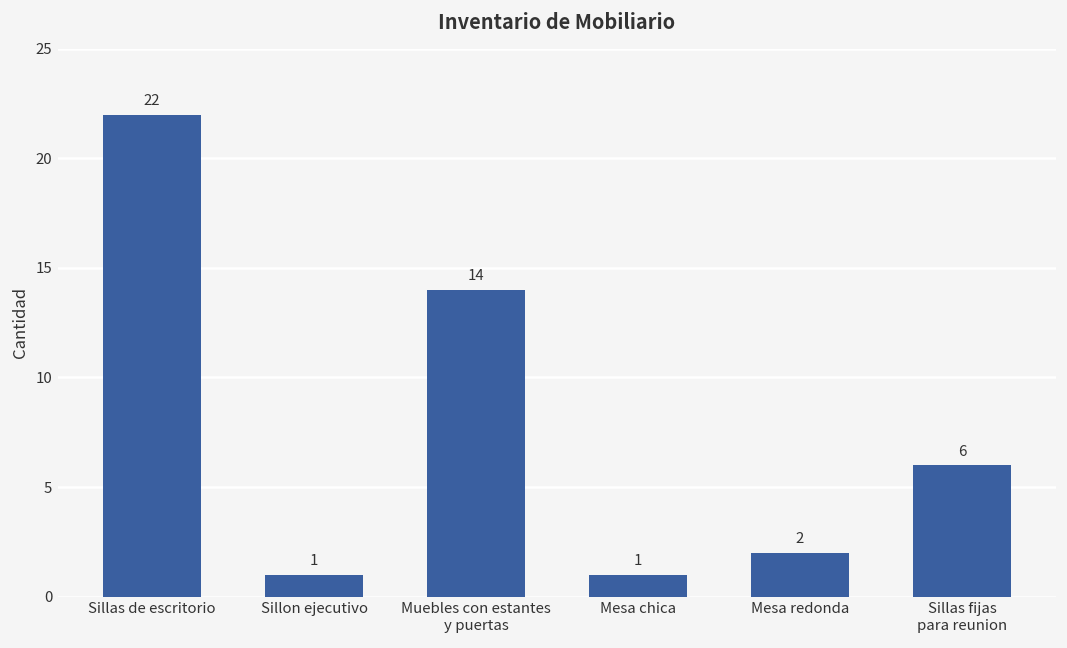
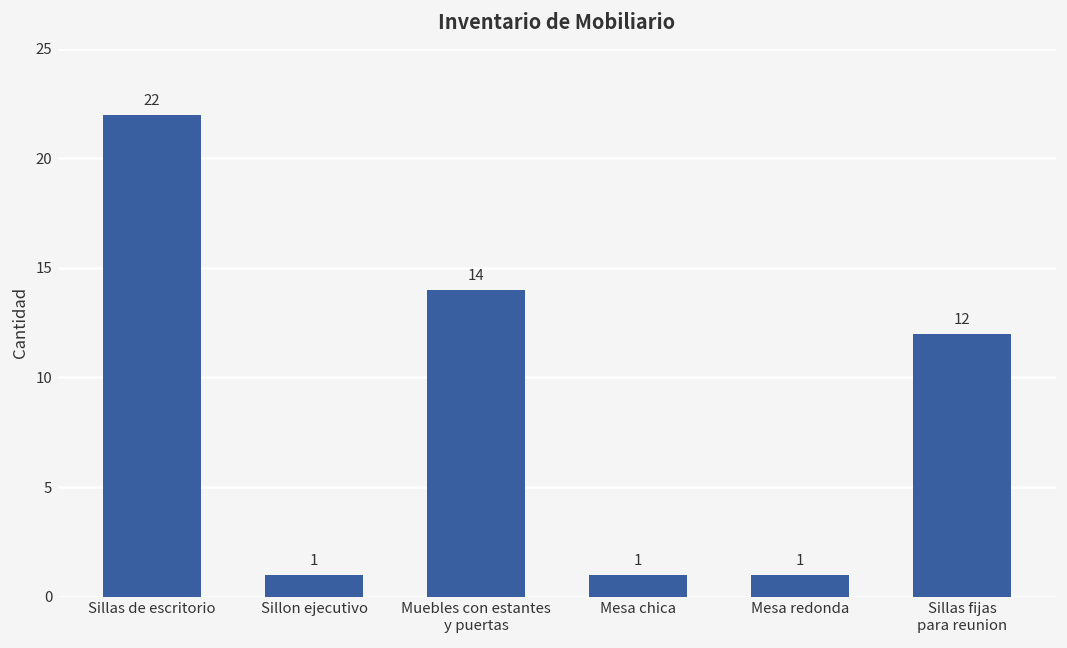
Mesa redonda: 2 -> 1
Sillas fijas para reunion: 6 -> 12
